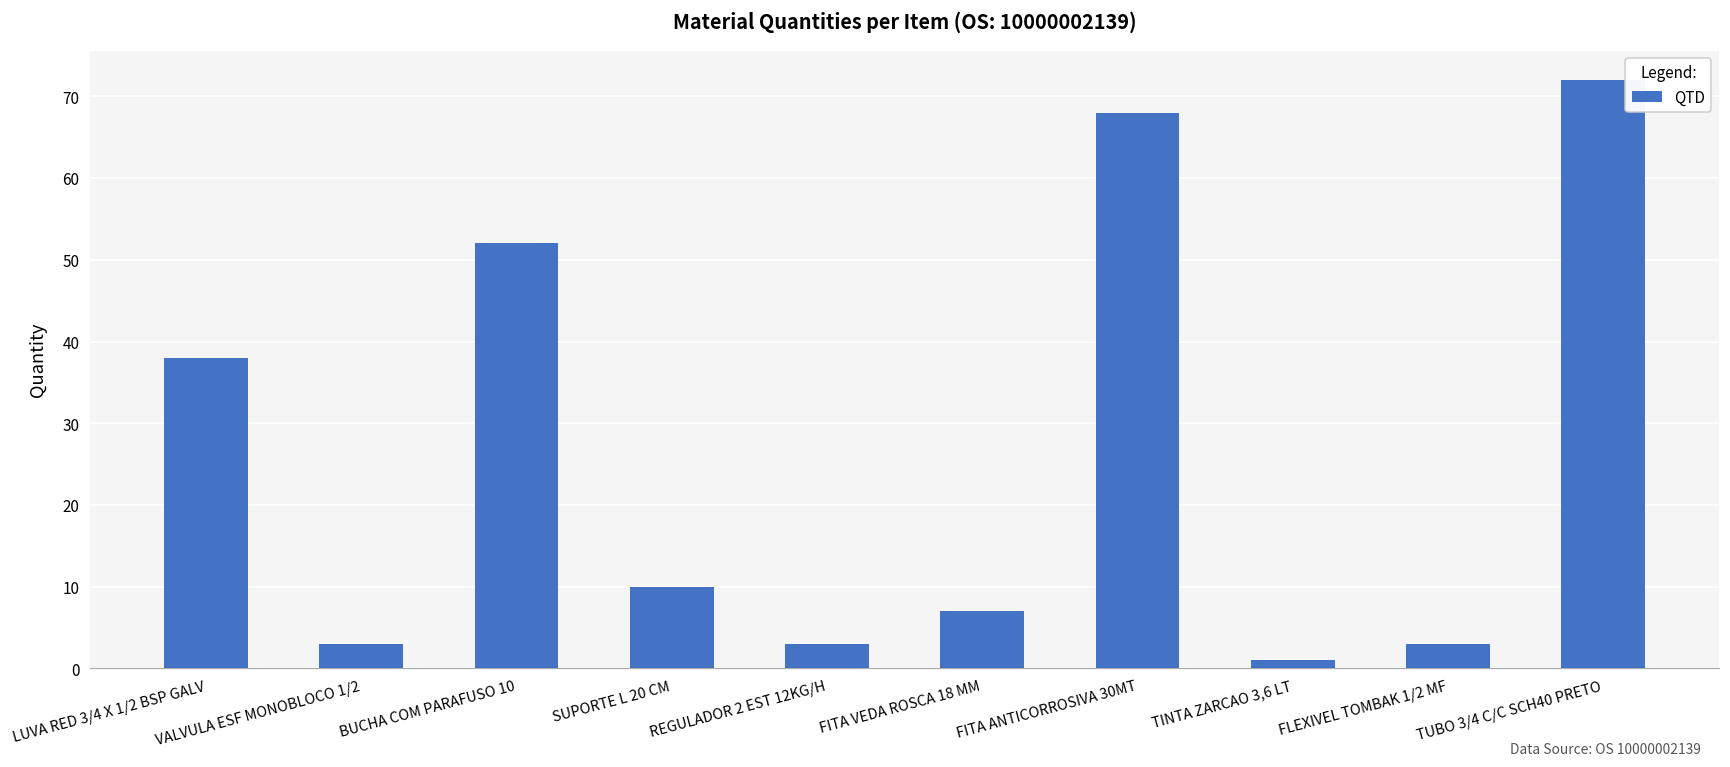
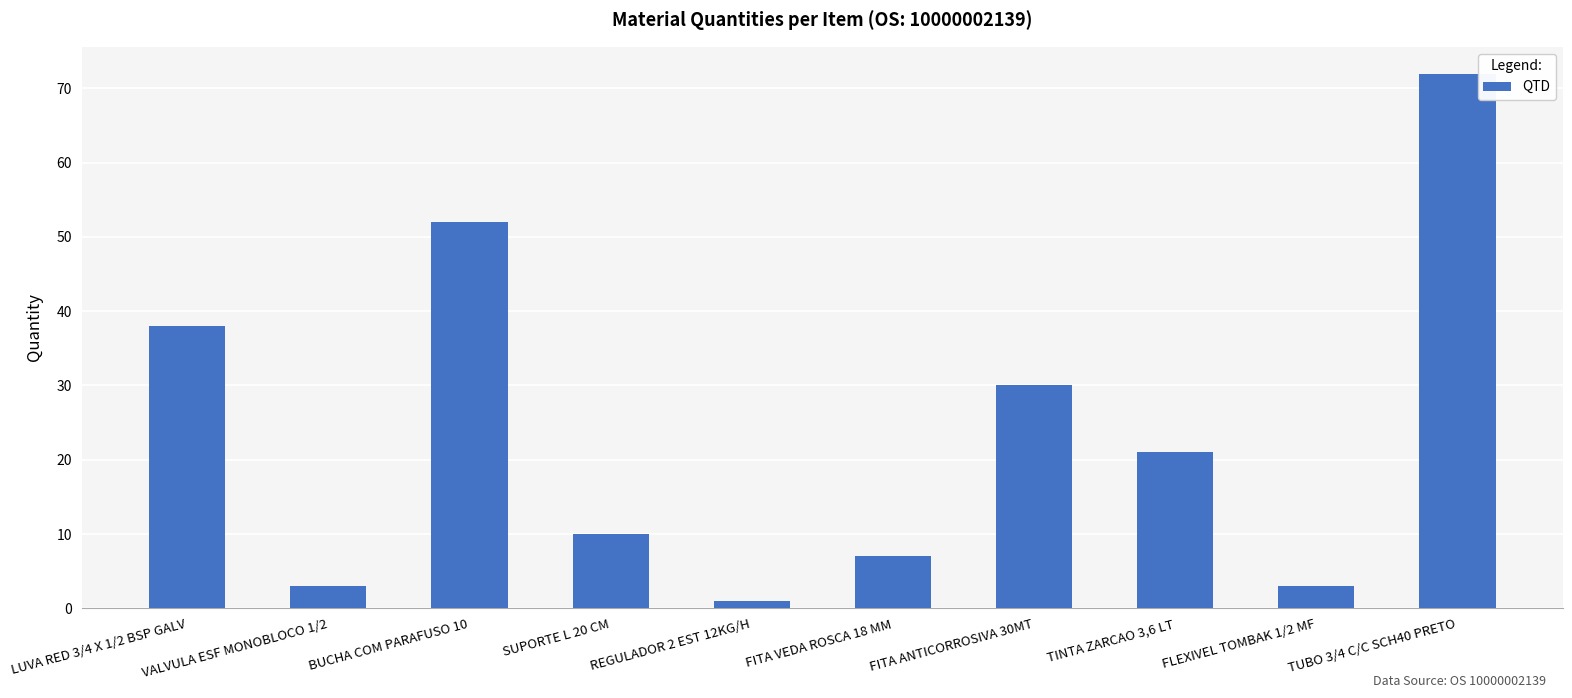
REGULADOR 2 EST 12KG/H: 3 -> 1
FITA ANTICORROSIVA 30MT: 68 -> 30
TINTA ZARCAO 3,6 LT: 1 -> 21
